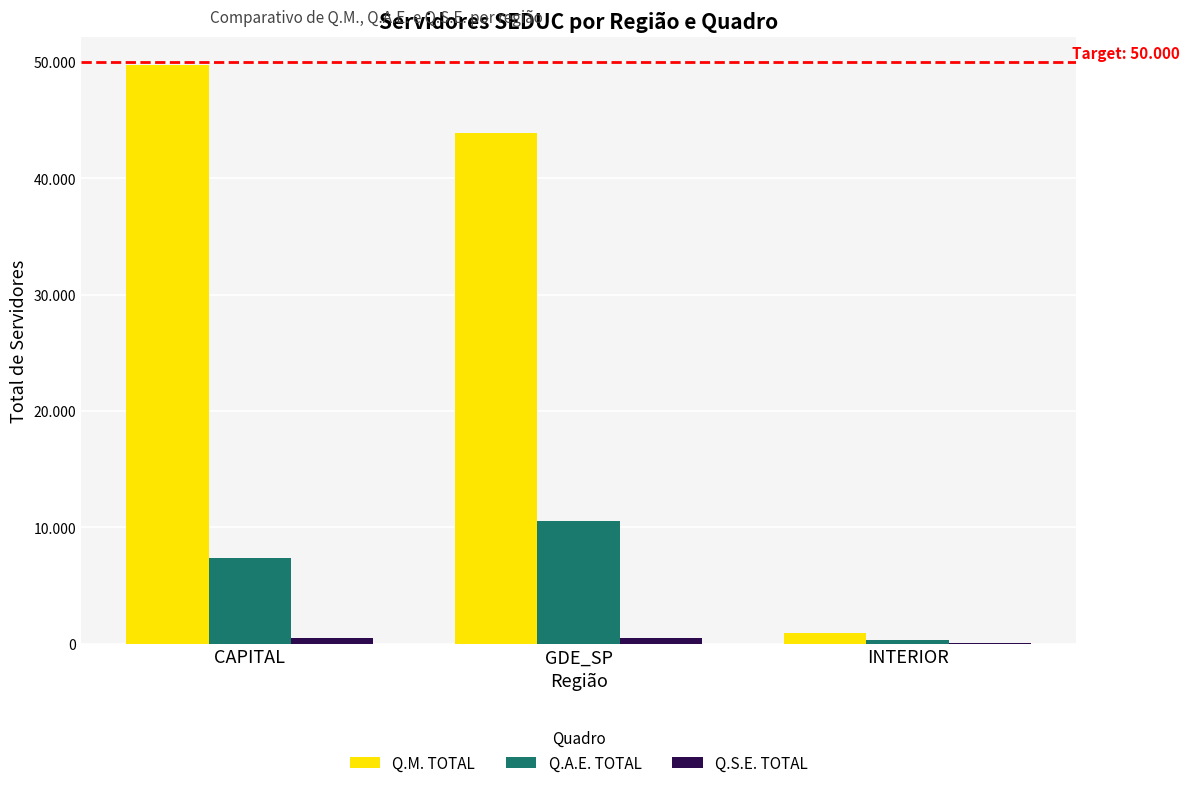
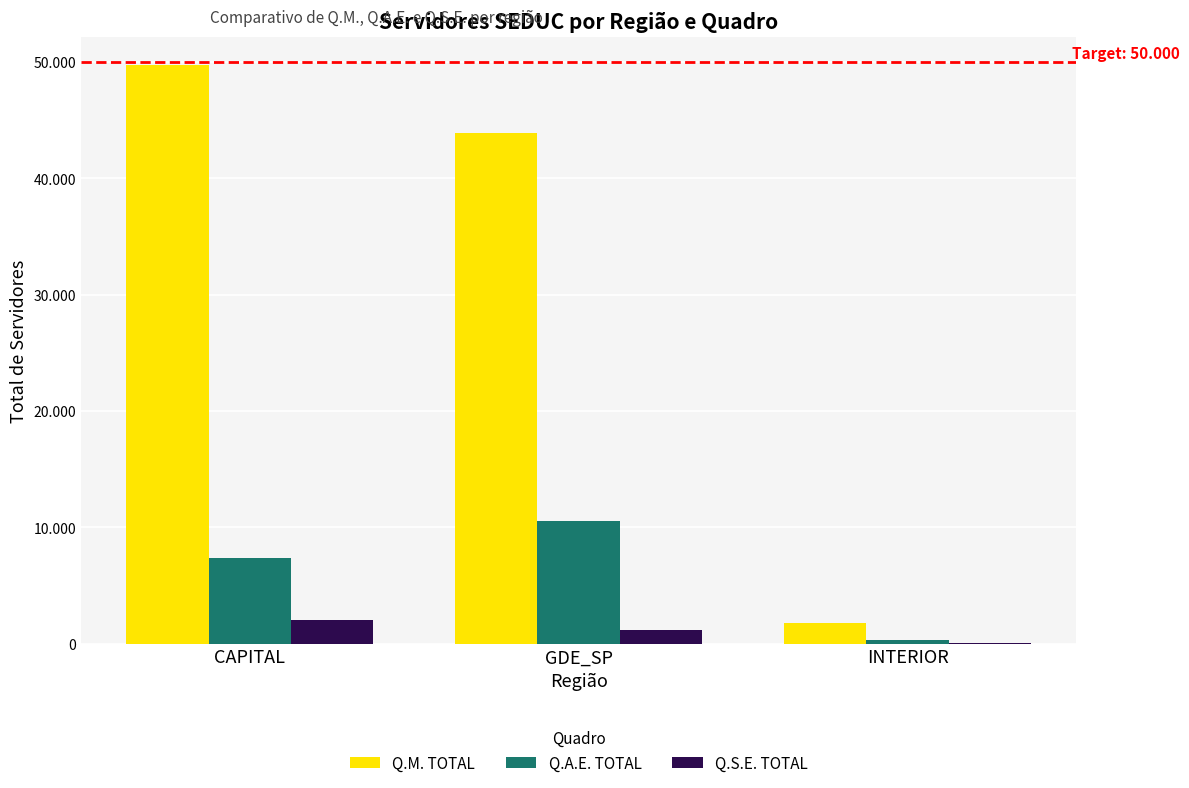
Q.S.E. TOTAL, CAPITAL: 0.5 -> 2.0
Q.S.E. TOTAL, GDE_SP: 0.4 -> 1.2
Q.M. TOTAL, INTERIOR: 0.9 -> 1.7
